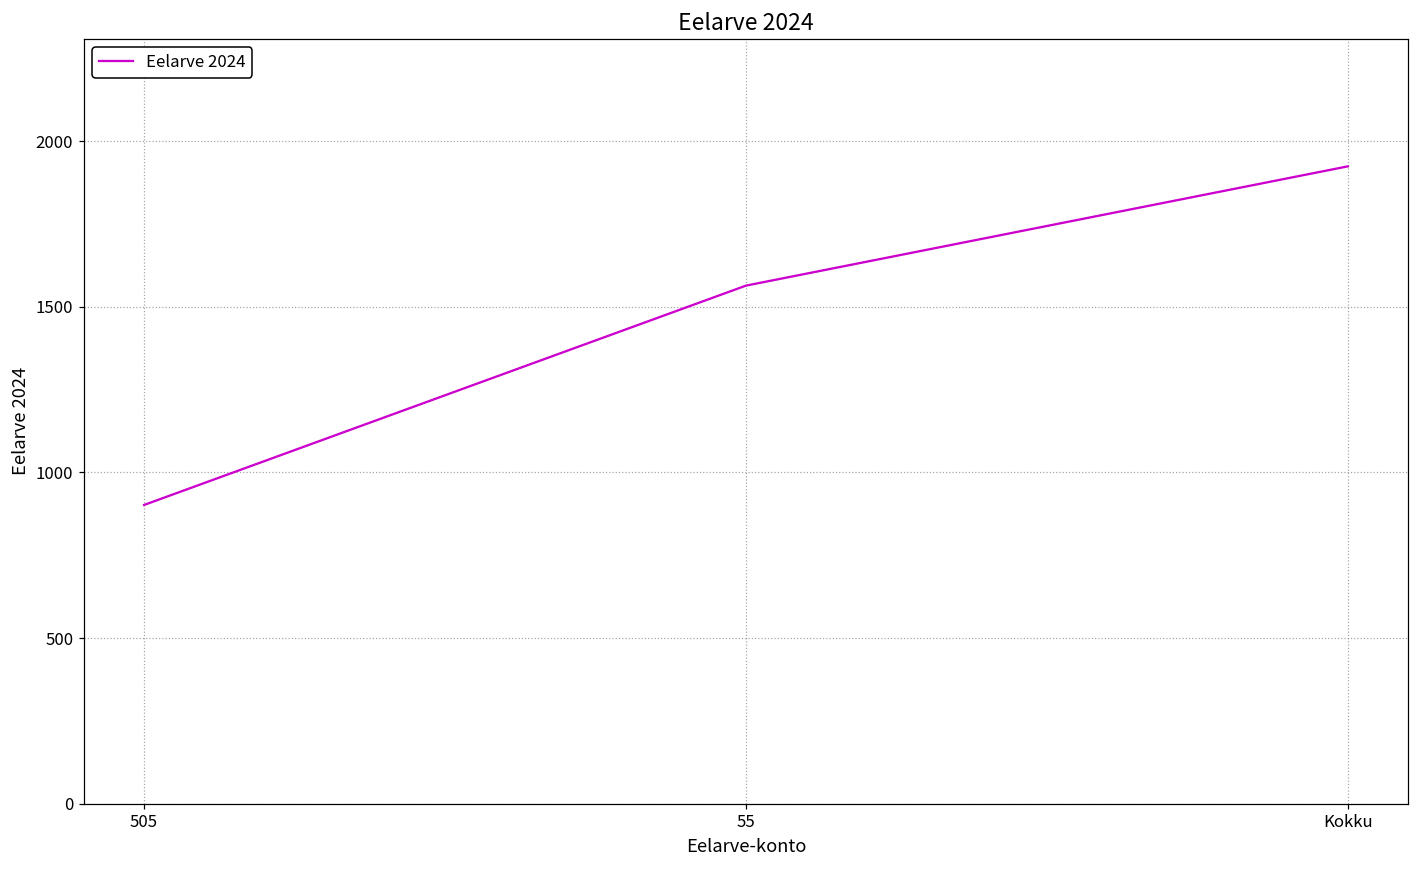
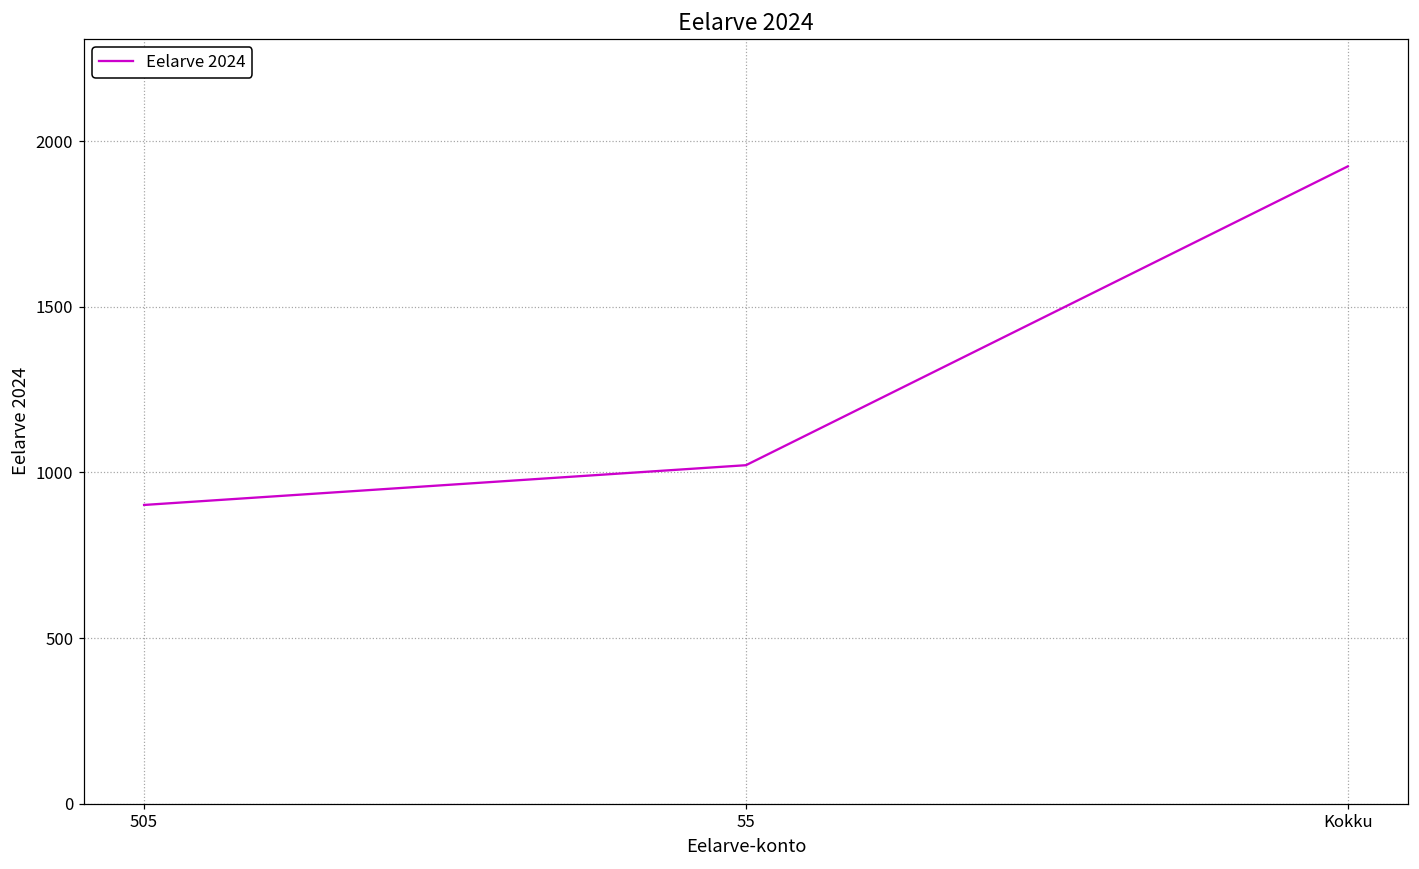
55: 1560 -> 1020
